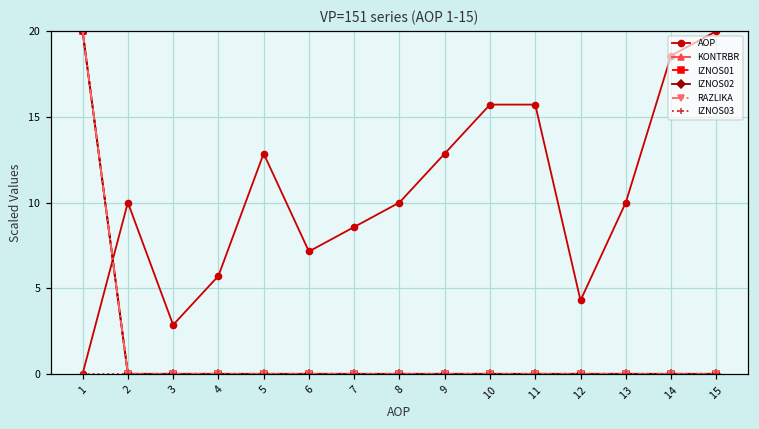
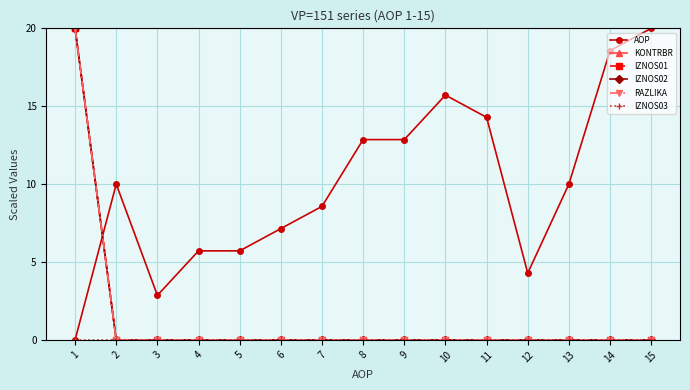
AOP, 5: 12.9 -> 5.7
AOP, 8: 10.0 -> 12.9
AOP, 11: 15.7 -> 14.3
